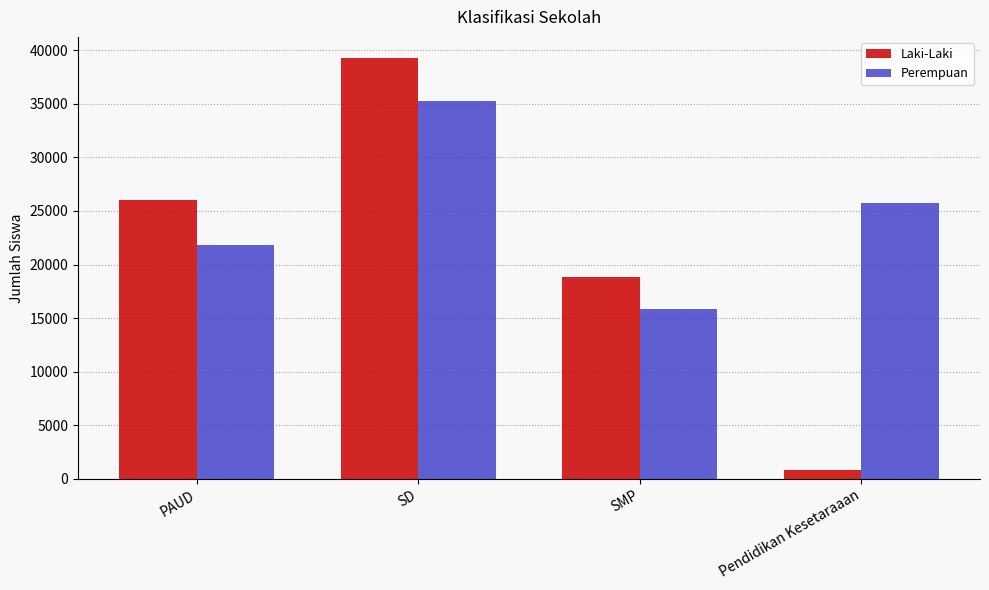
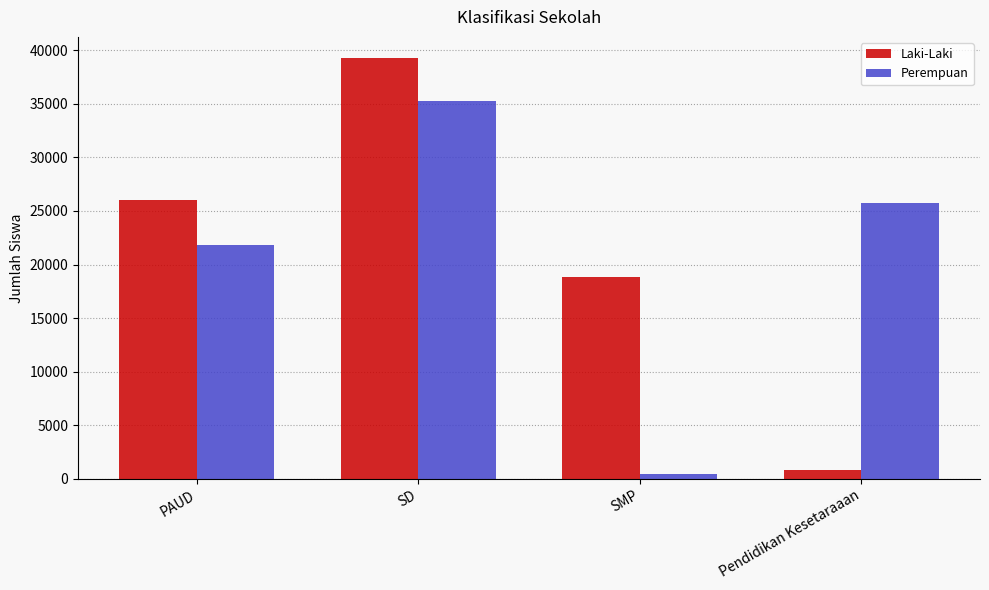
Perempuan, SMP: 15800 -> 400
